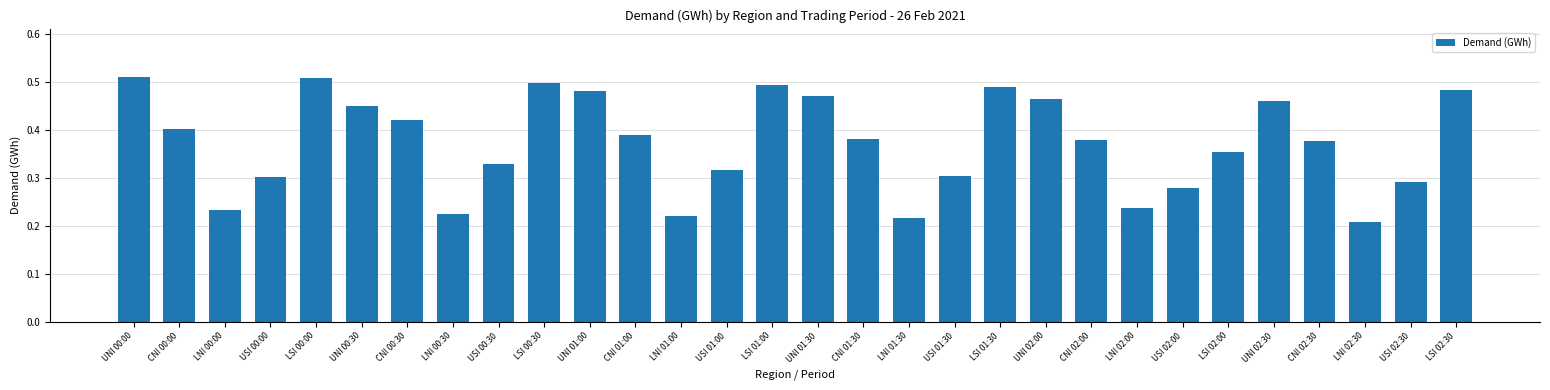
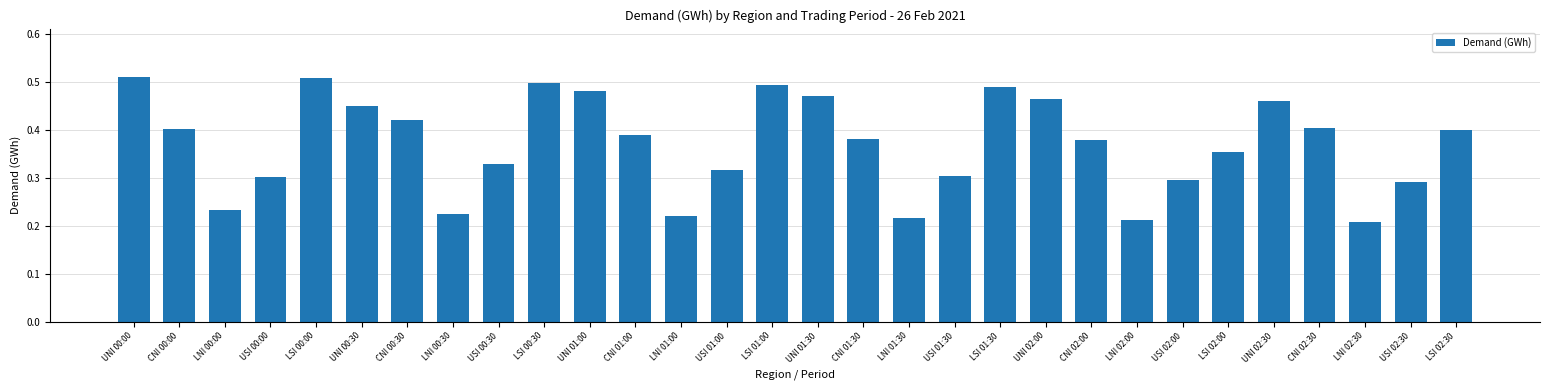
LNI 02:00: 0.24 -> 0.21
USI 02:00: 0.28 -> 0.30
CNI 02:30: 0.38 -> 0.40
LSI 02:30: 0.48 -> 0.40
